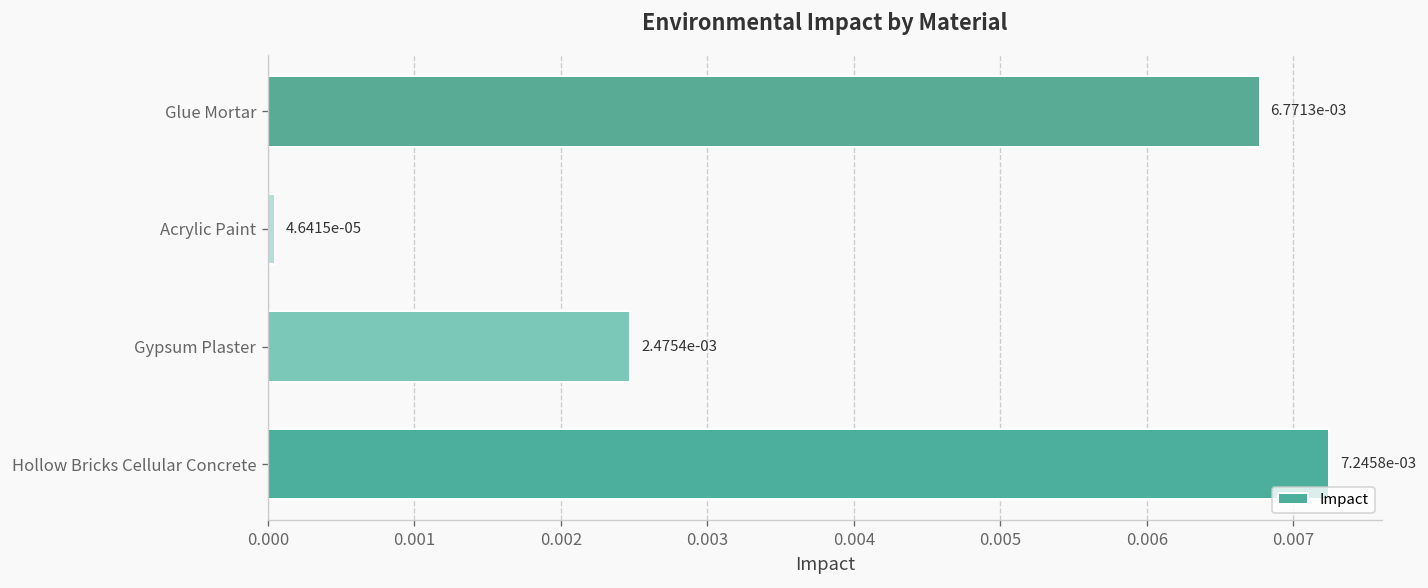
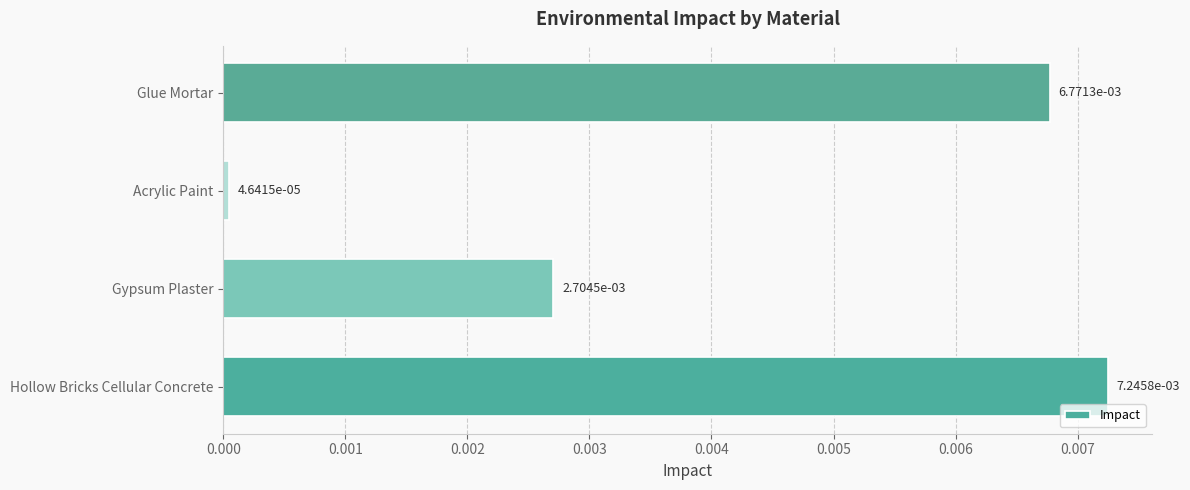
Gypsum Plaster: 2.4754e-03 -> 2.7045e-03
